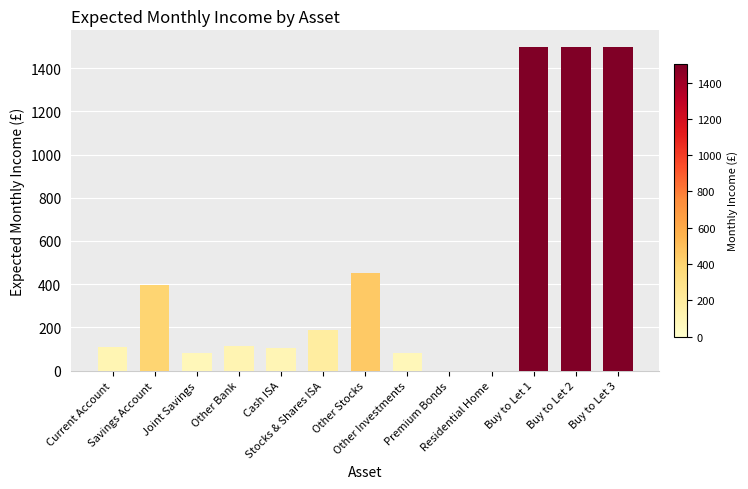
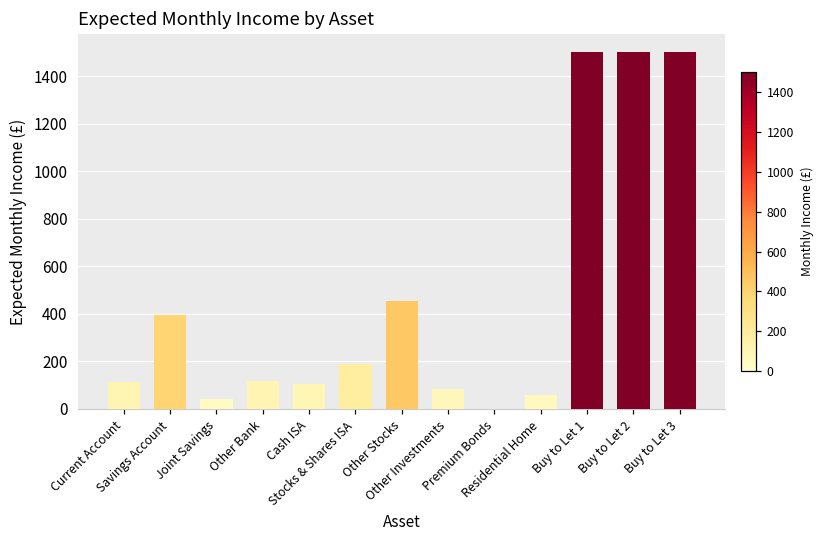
Joint Savings: 80 -> 40
Residential Home: 0 -> 60
